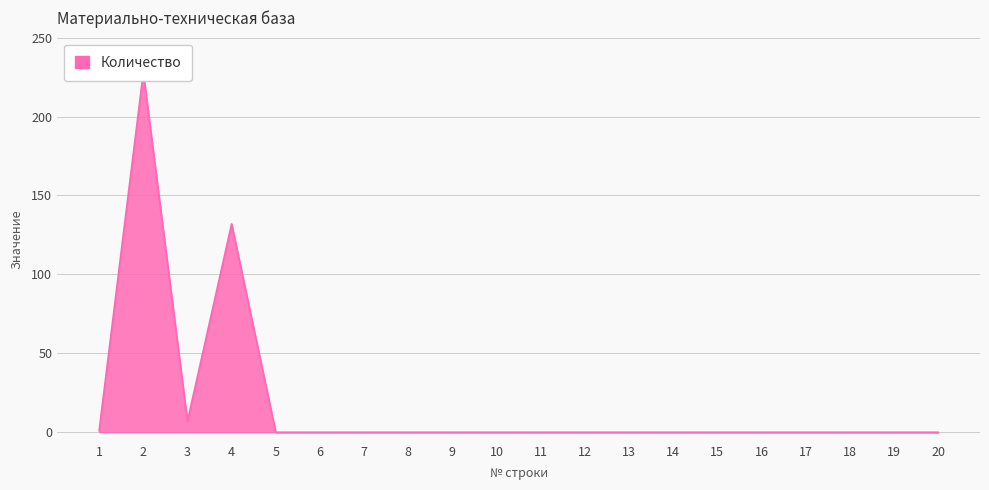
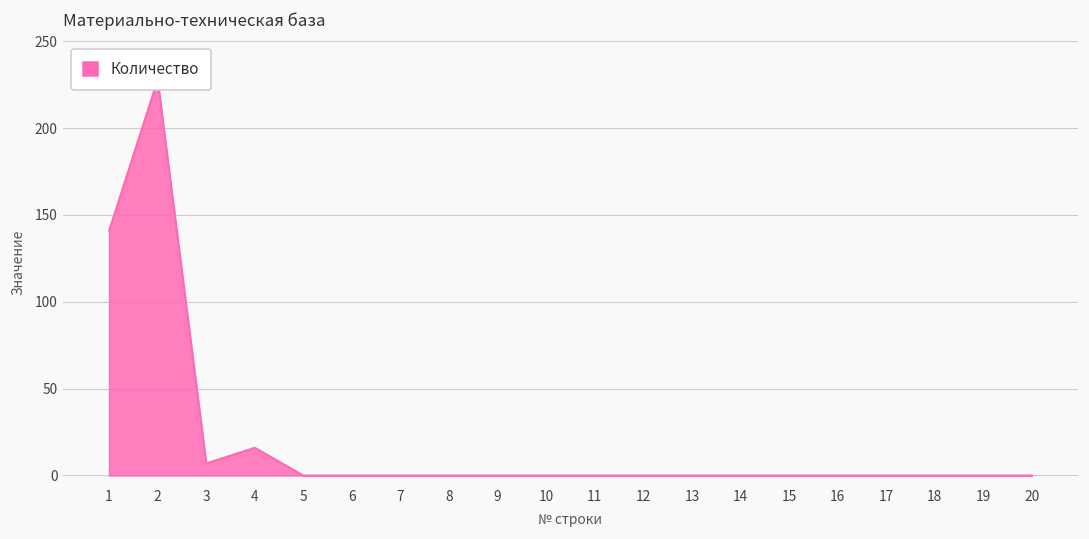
1: 1 -> 141
4: 132 -> 16
